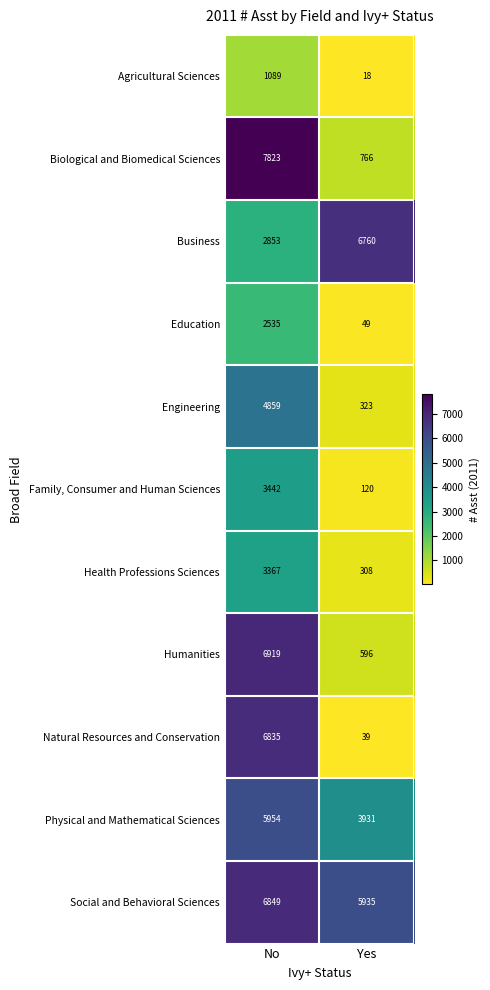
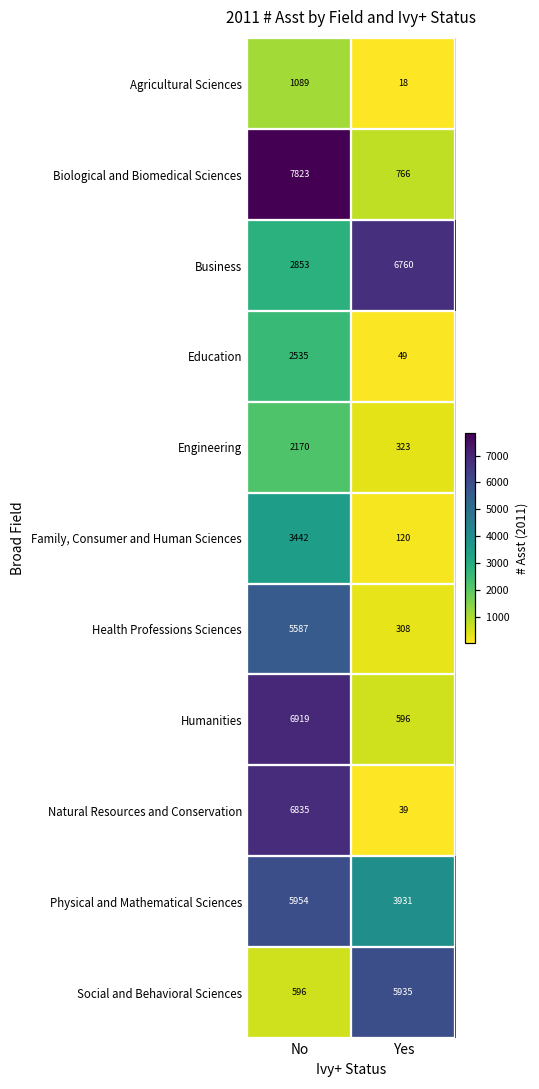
Engineering, No: 4859 -> 2170
Health Professions Sciences, No: 3367 -> 5587
Social and Behavioral Sciences, No: 6849 -> 596
